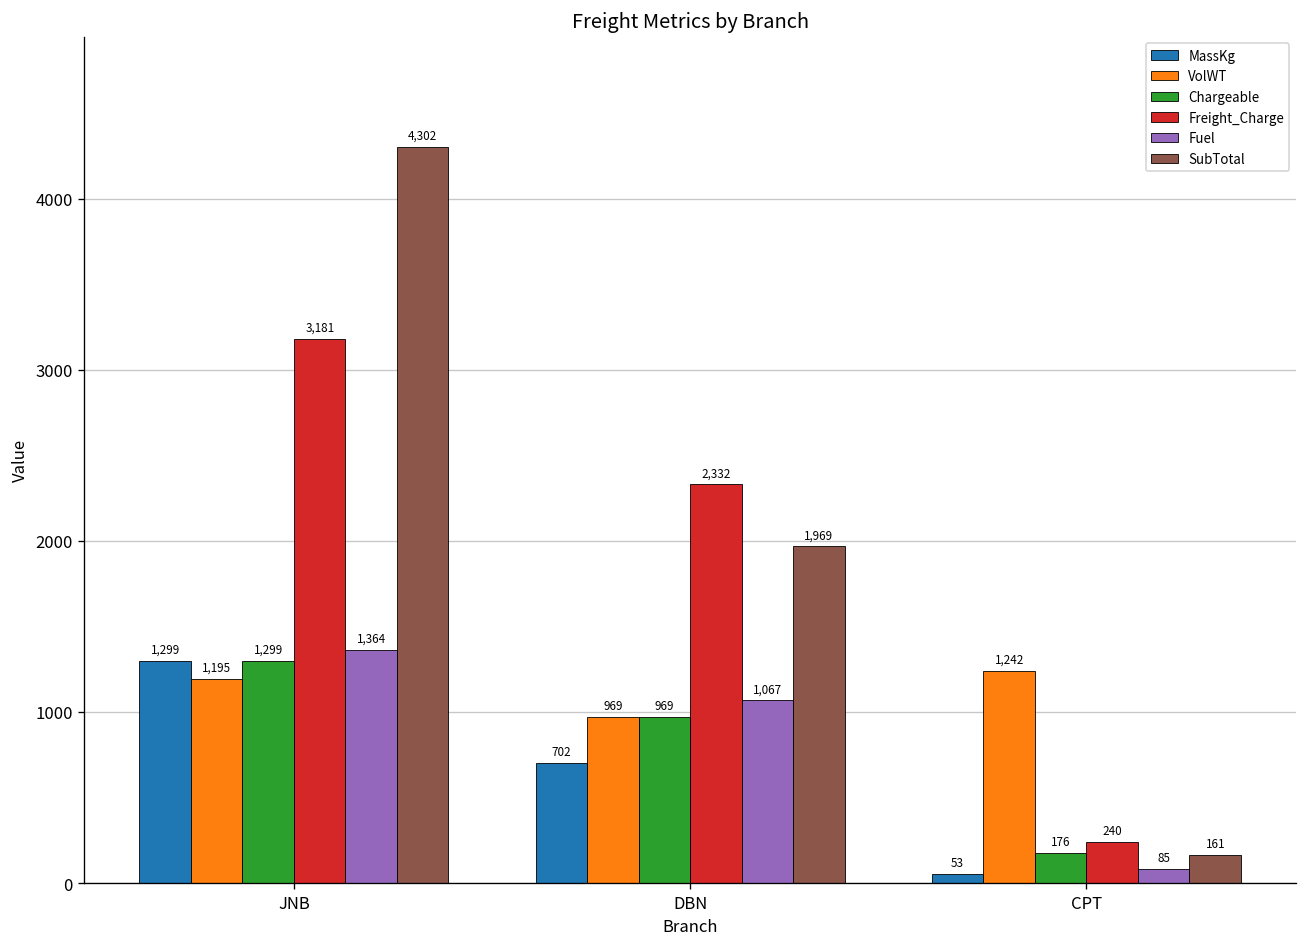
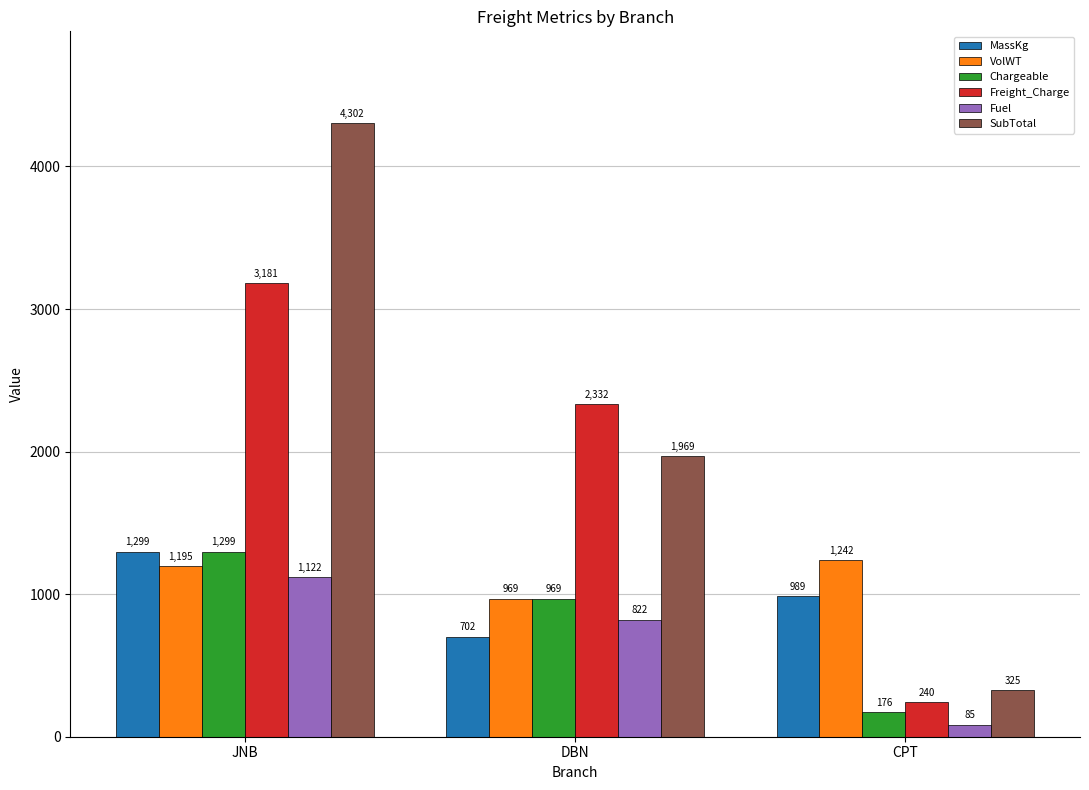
Fuel, JNB: 1,364 -> 1,122
Fuel, DBN: 1,067 -> 822
MassKg, CPT: 53 -> 989
SubTotal, CPT: 161 -> 325
